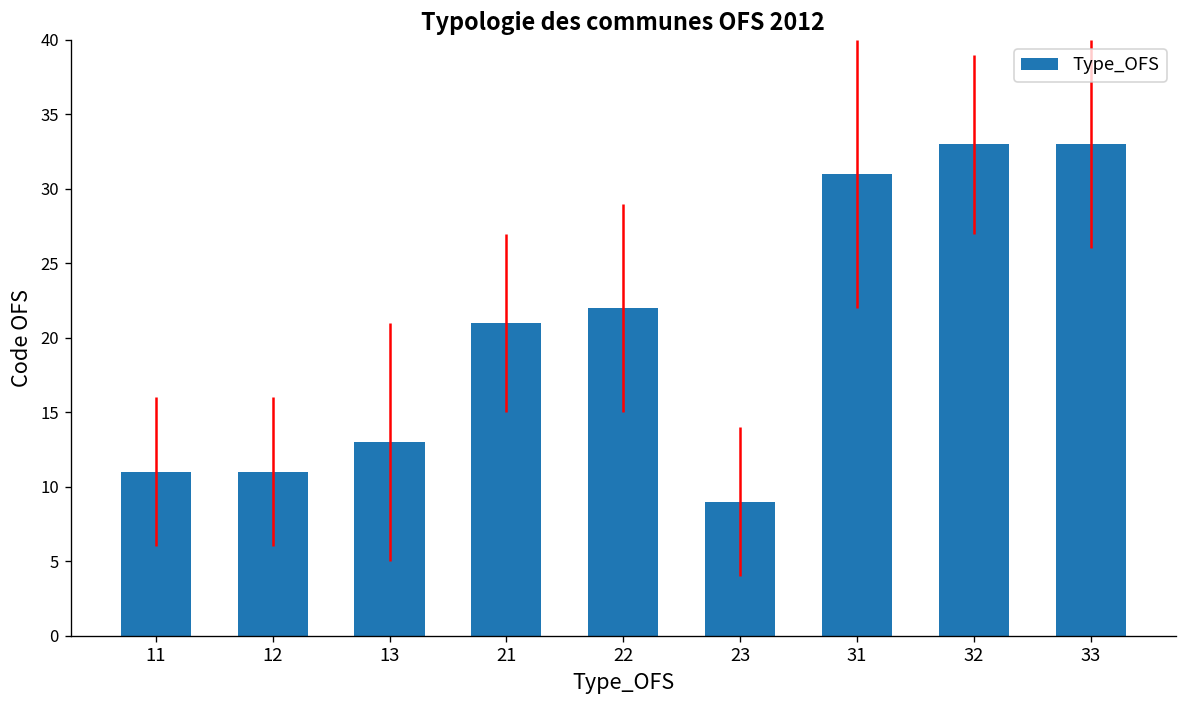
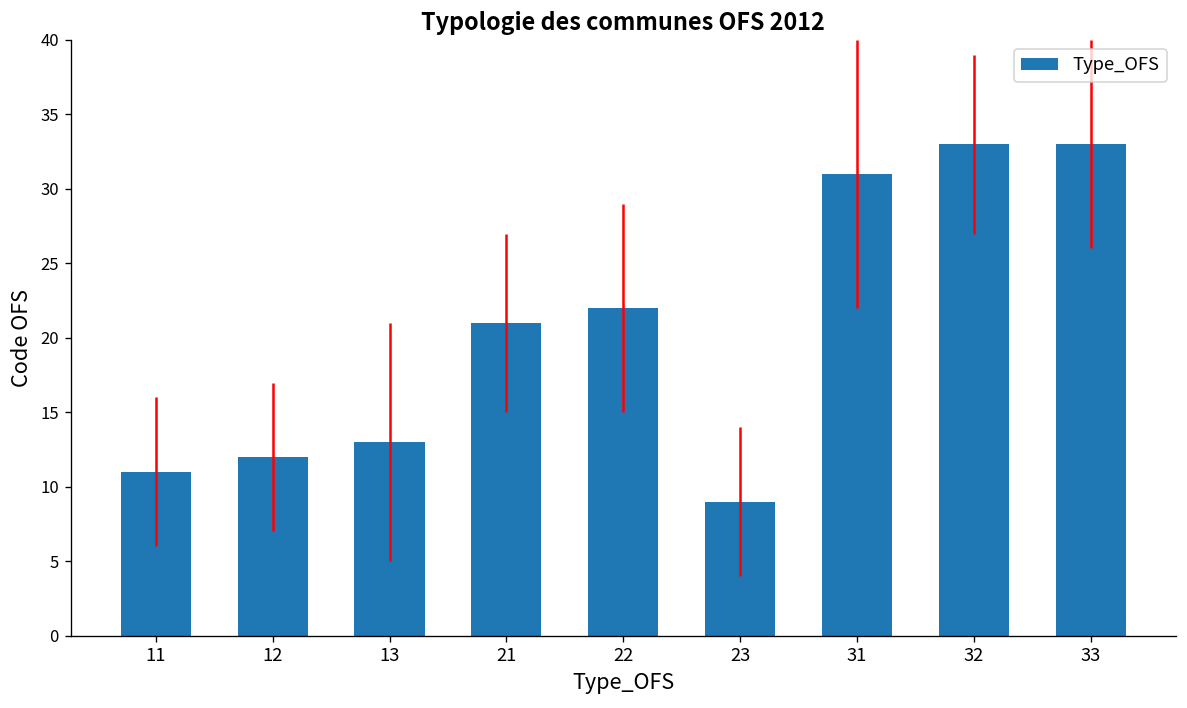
12: 11 -> 12
